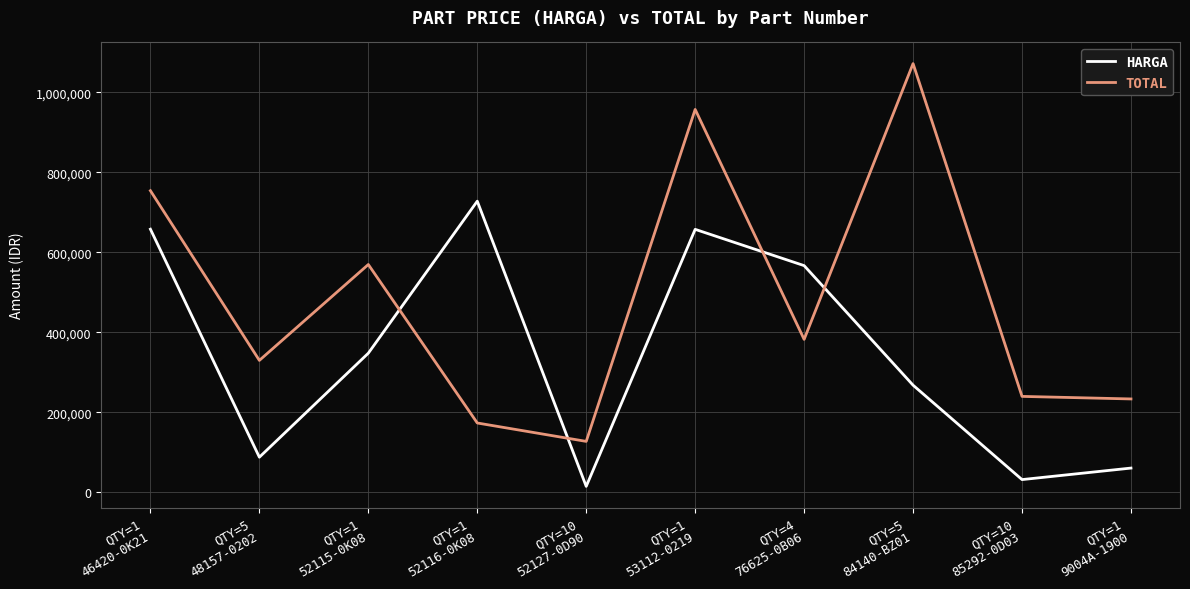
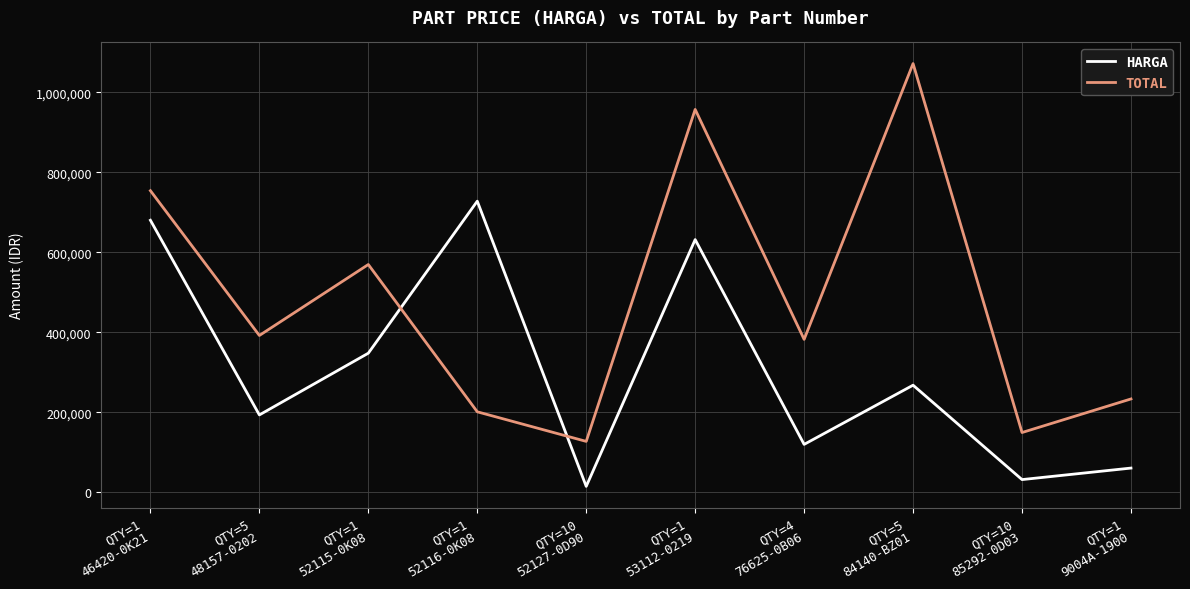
HARGA, QTY=1 46420-0K21: 660,000 -> 680,000
HARGA, QTY=5 48157-0202: 90,000 -> 190,000
TOTAL, QTY=5 48157-0202: 330,000 -> 390,000
TOTAL, QTY=1 52116-0K08: 170,000 -> 200,000
HARGA, QTY=1 53112-0219: 660,000 -> 630,000
HARGA, QTY=4 76625-0B06: 570,000 -> 120,000
TOTAL, QTY=10 85292-0D03: 240,000 -> 150,000
